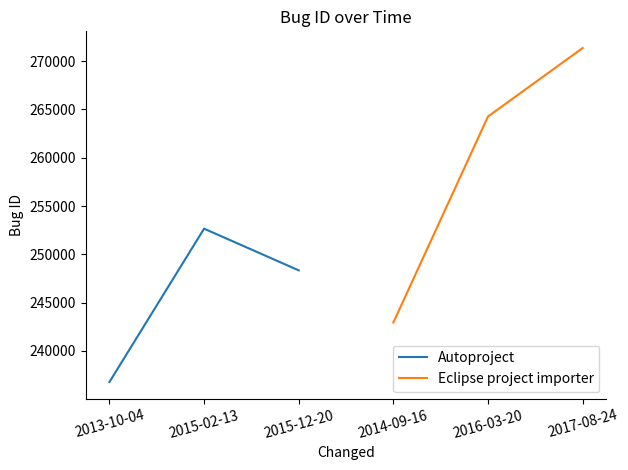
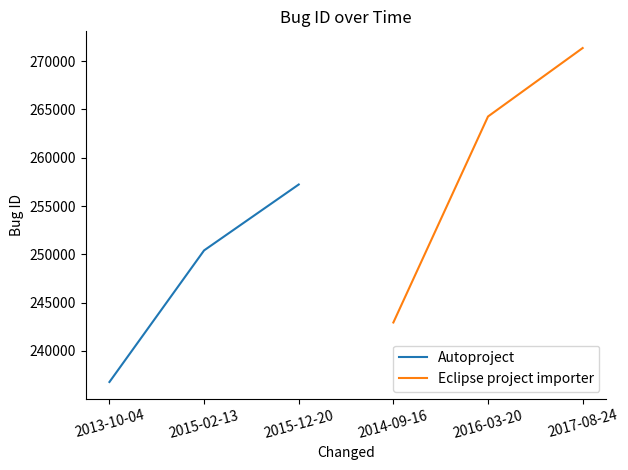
Autoproject, 2015-02-13: 253000 -> 250000
Autoproject, 2015-12-20: 248000 -> 257000
